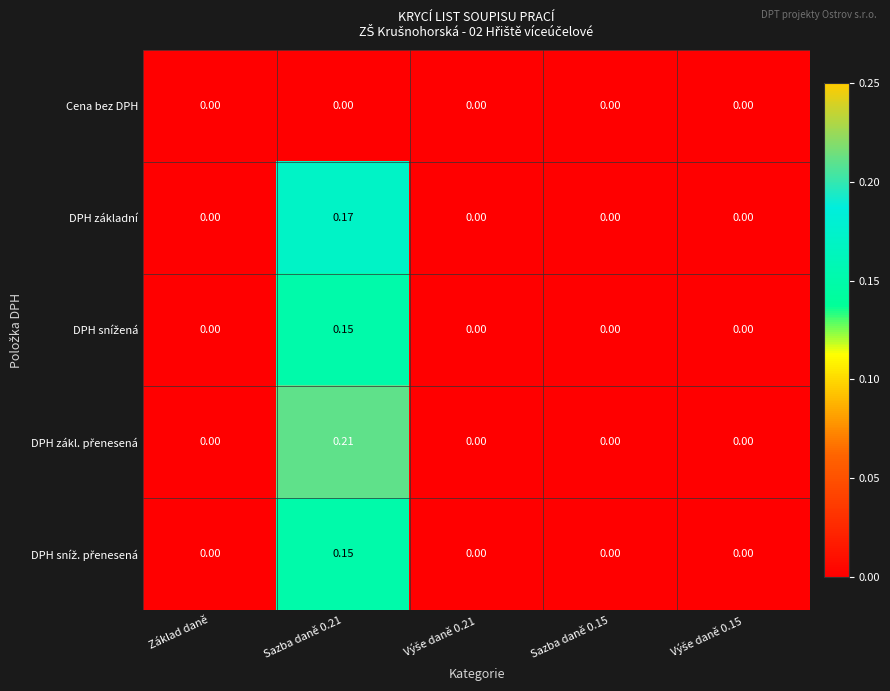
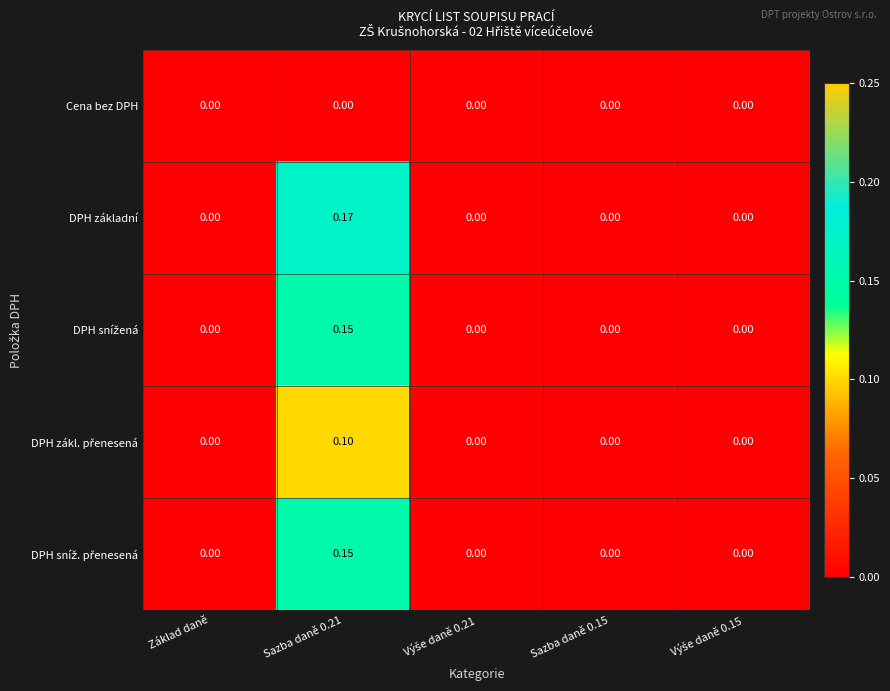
DPH zákl. přenesená, Sazba daně 0.21: 0.21 -> 0.10
